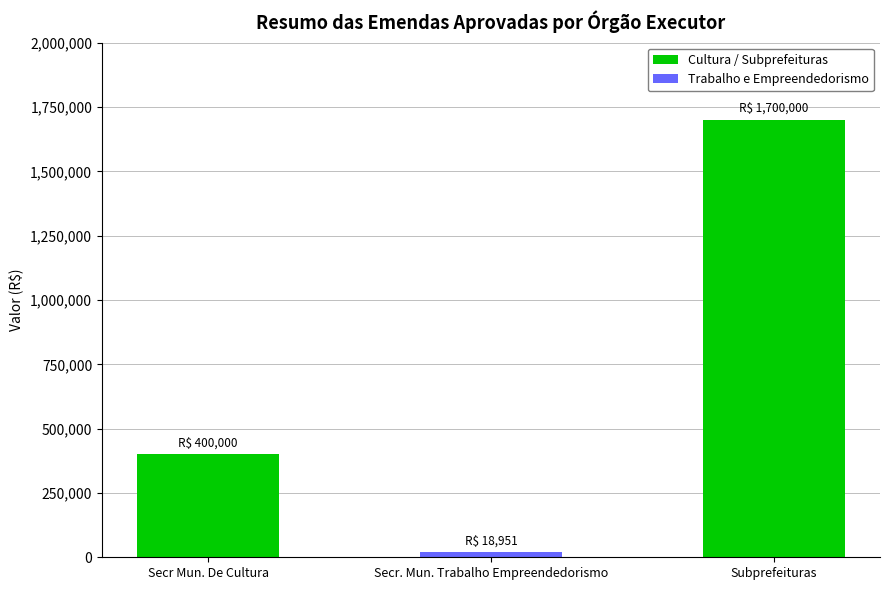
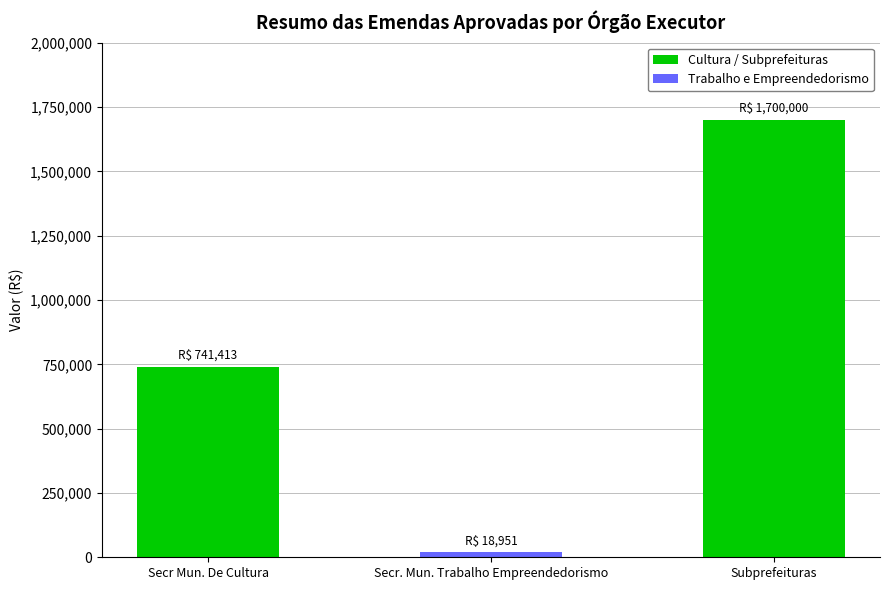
Secr Mun. De Cultura: 400,000 -> 741,413
